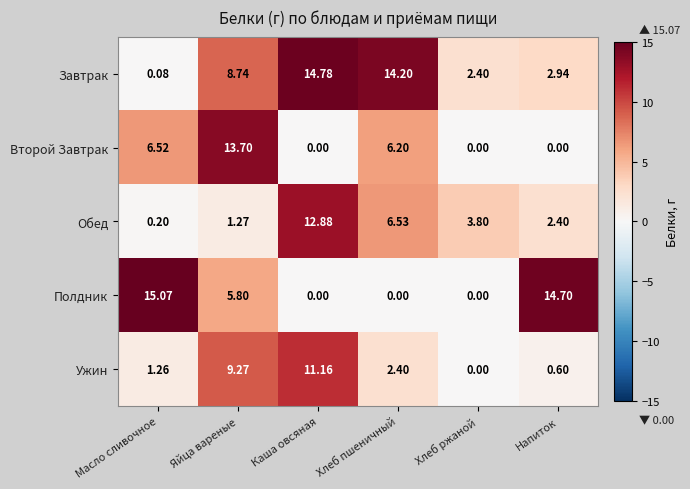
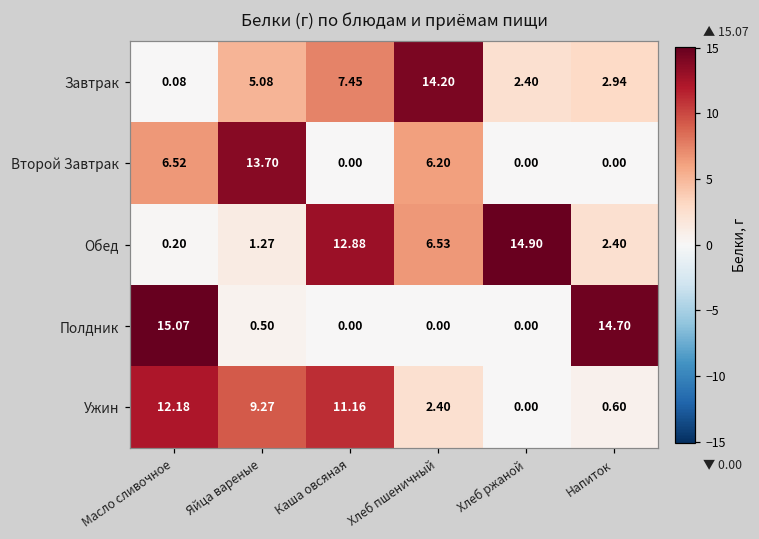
Завтрак, Яйца вареные: 8.74 -> 5.08
Завтрак, Каша овсяная: 14.78 -> 7.45
Обед, Хлеб ржаной: 3.80 -> 14.90
Полдник, Яйца вареные: 5.80 -> 0.50
Ужин, Масло сливочное: 1.26 -> 12.18
